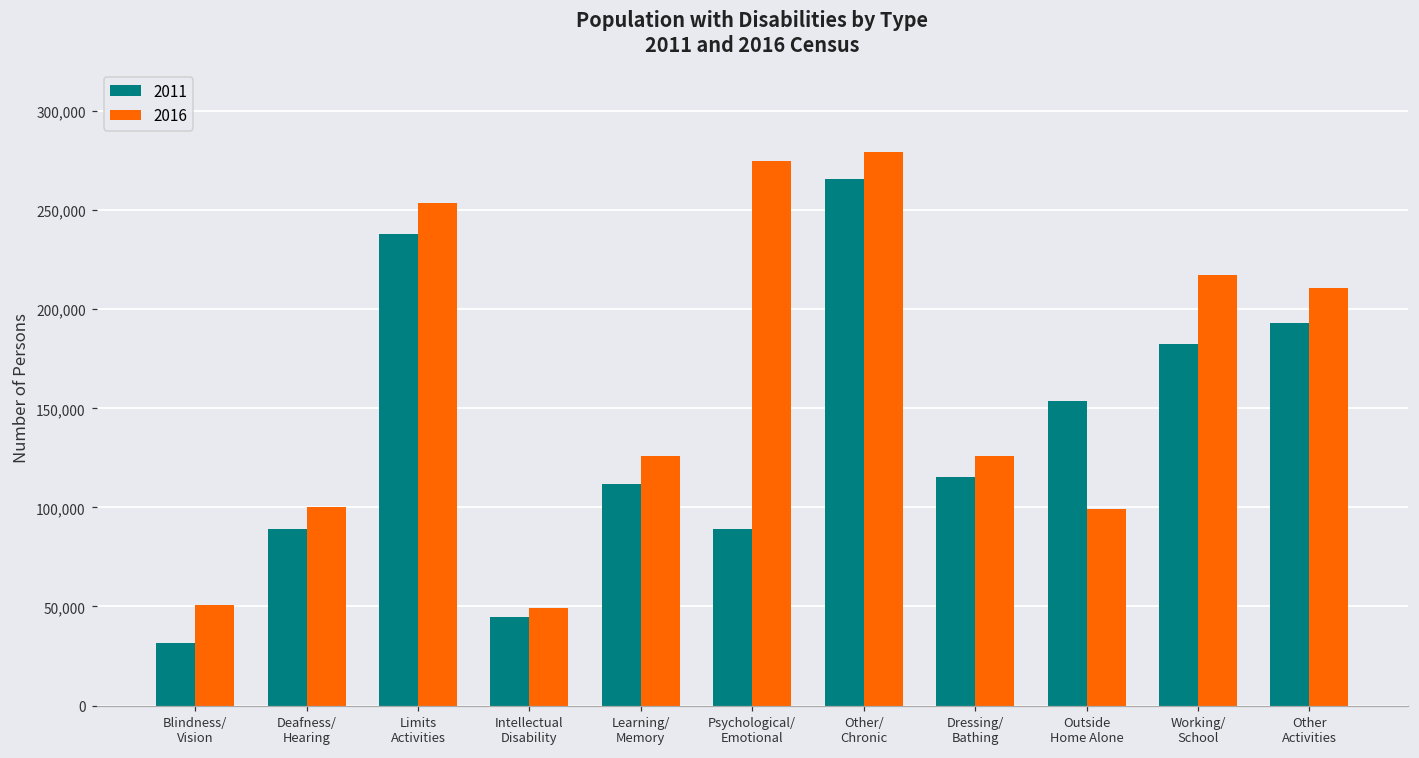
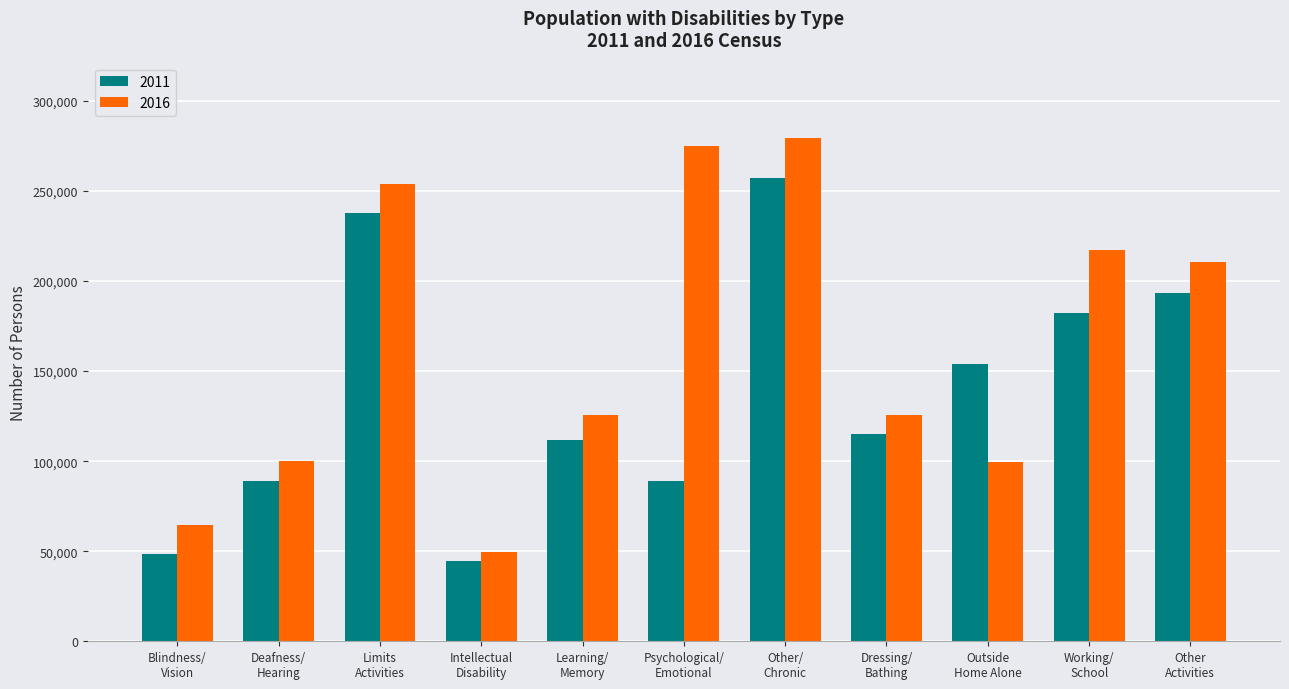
2011, Blindness/ Vision: 32,000 -> 48,000
2016, Blindness/ Vision: 51,000 -> 64,000
2011, Other/ Chronic: 266,000 -> 257,000
